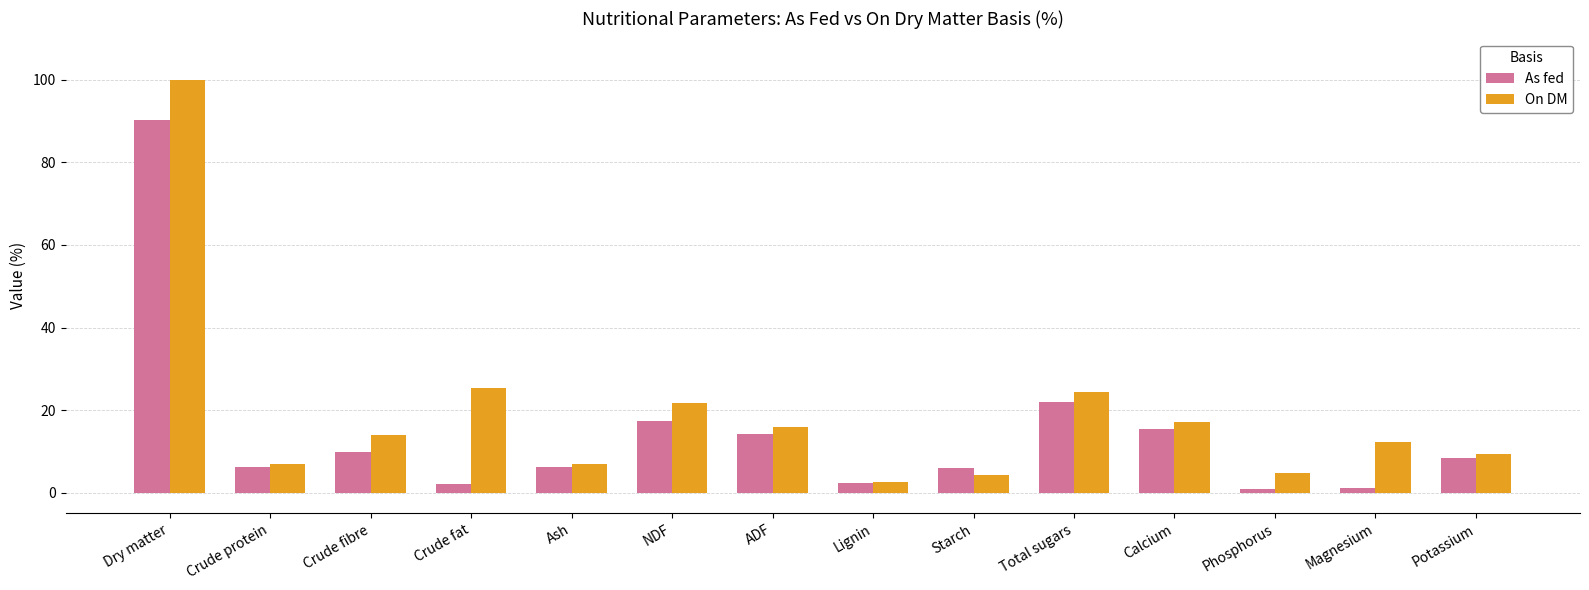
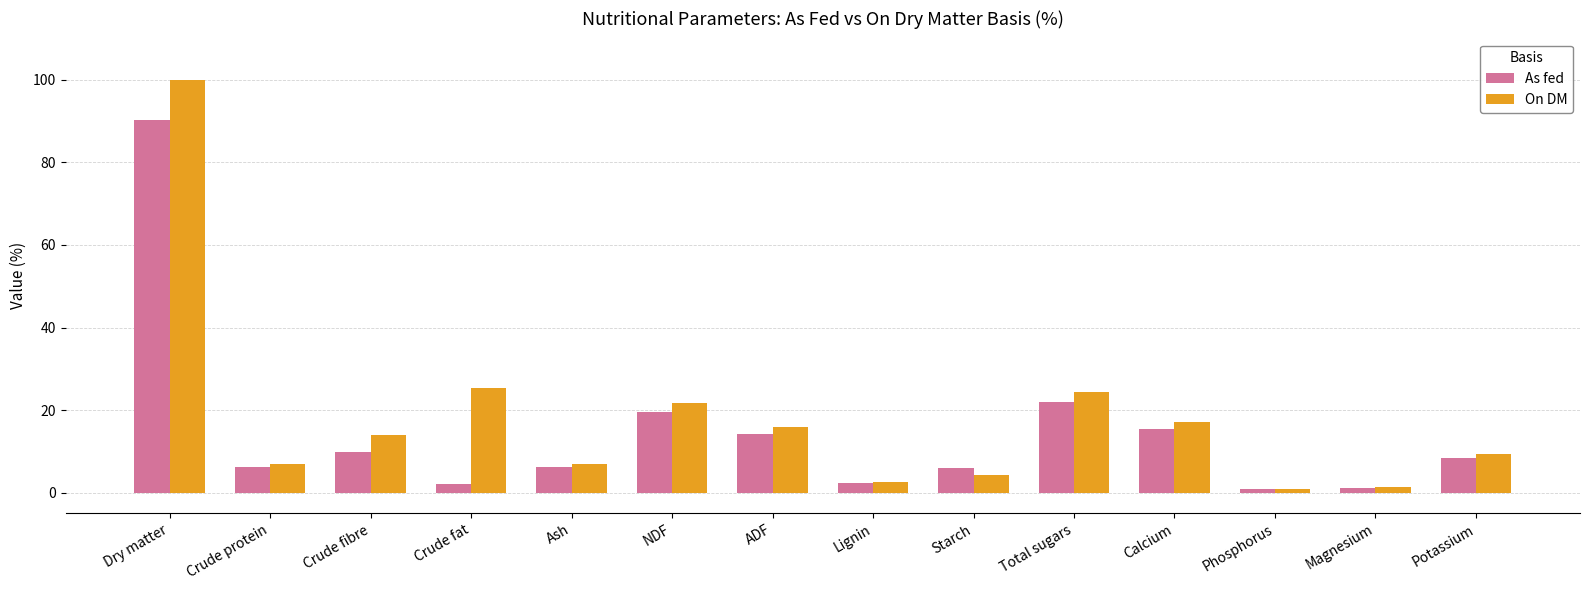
As fed, NDF: 17 -> 20
On DM, Phosphorus: 5 -> 1
On DM, Magnesium: 12 -> 1
